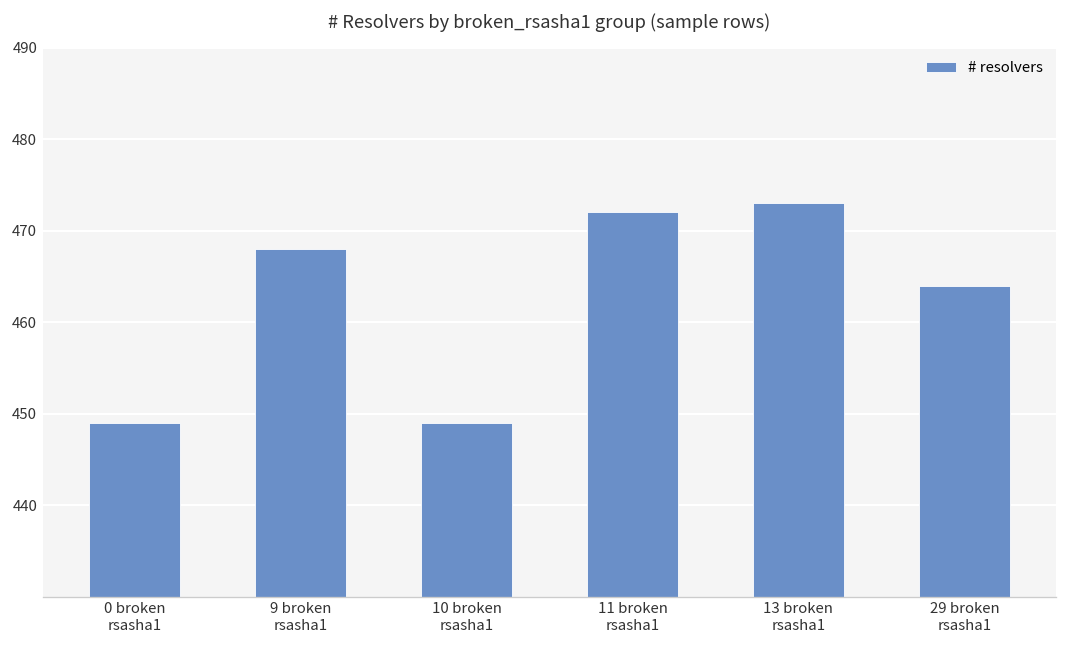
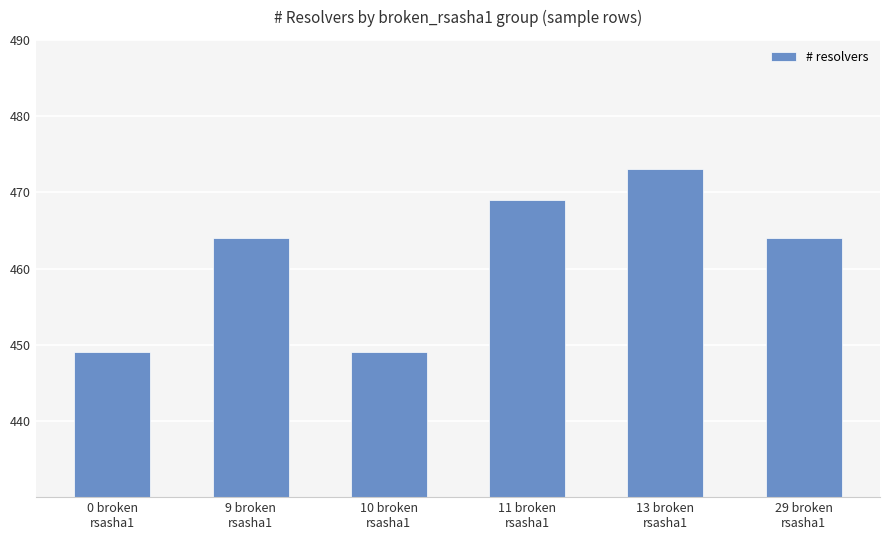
9 broken rsasha1: 468 -> 464
11 broken rsasha1: 472 -> 469
